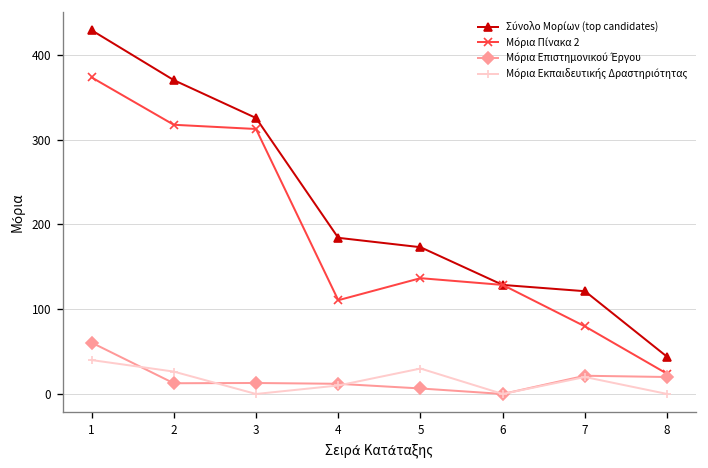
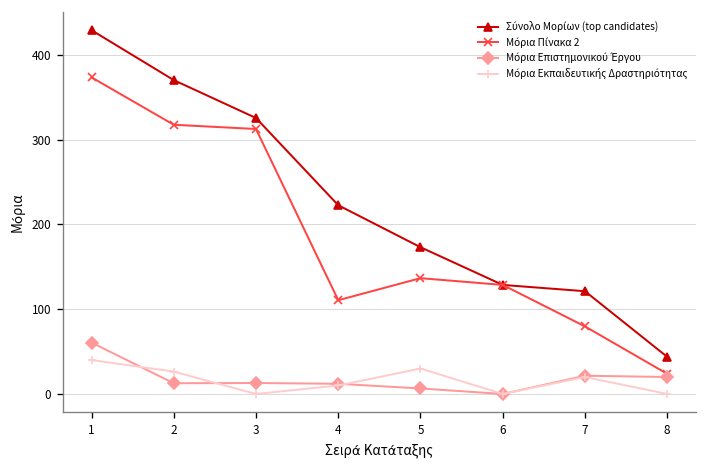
Σύνολο Μορίων (top candidates), 4: 180 -> 220
